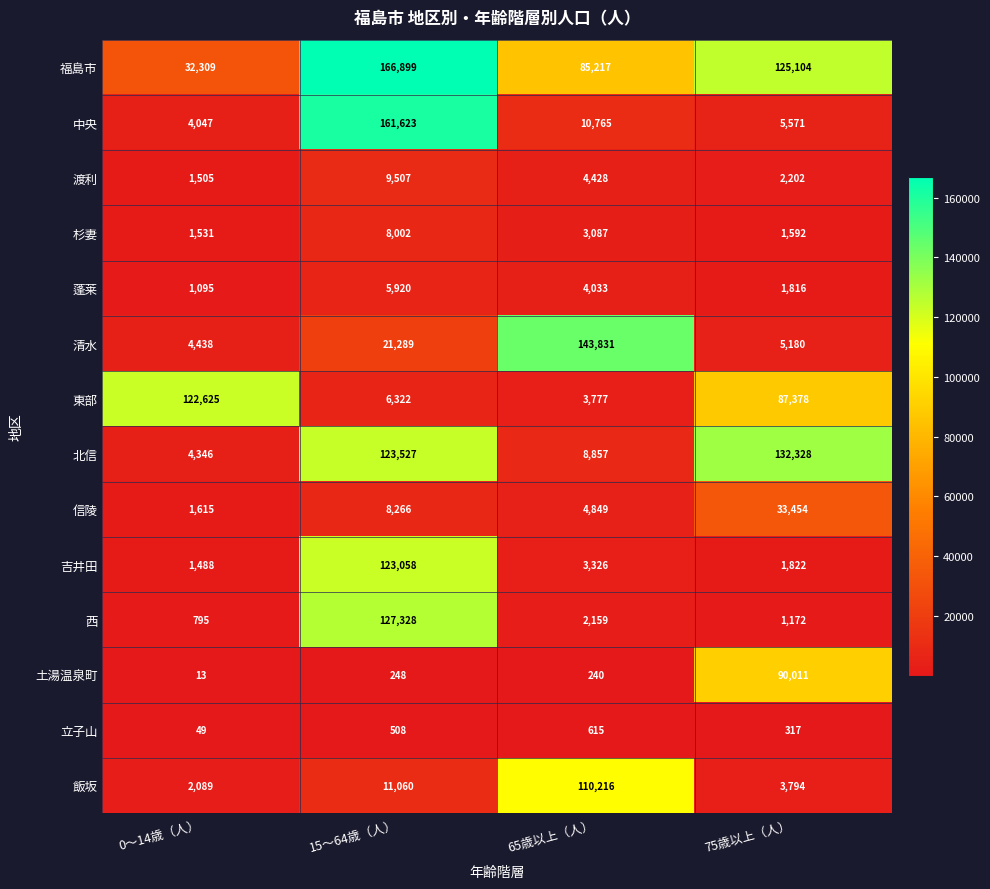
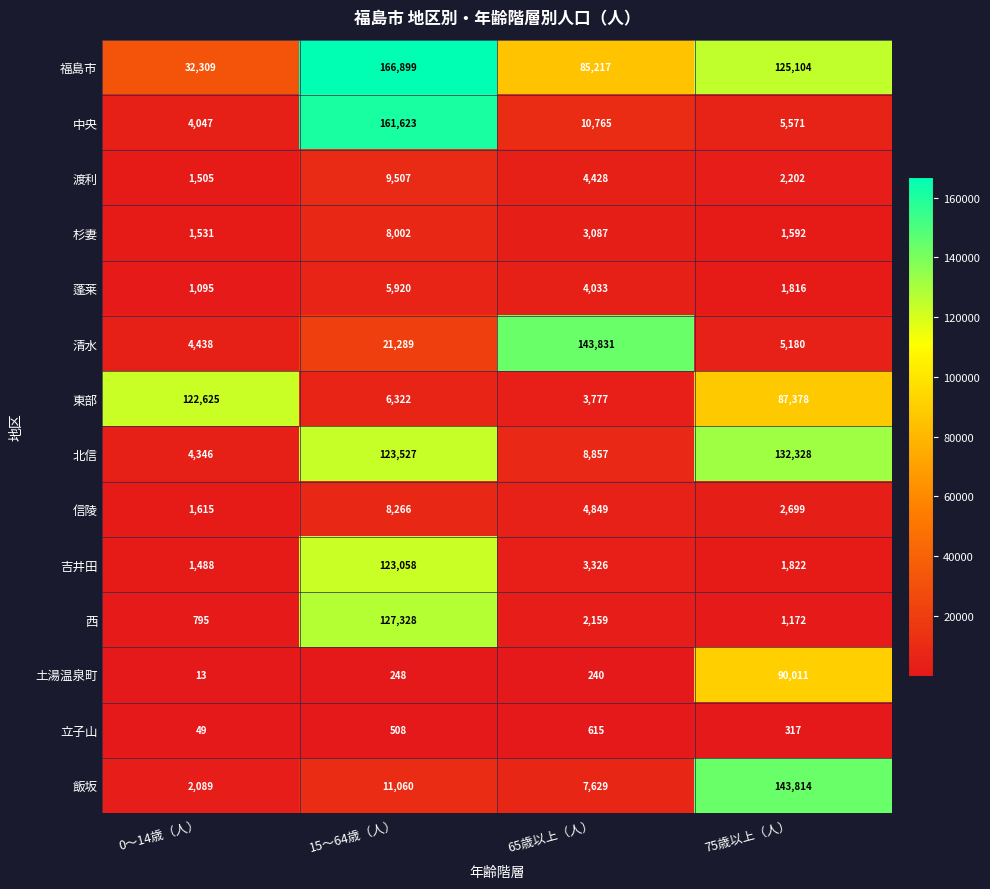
信陵, 75歳以上（人）: 33,454 -> 2,699
飯坂, 65歳以上（人）: 110,216 -> 7,629
飯坂, 75歳以上（人）: 3,794 -> 143,814
